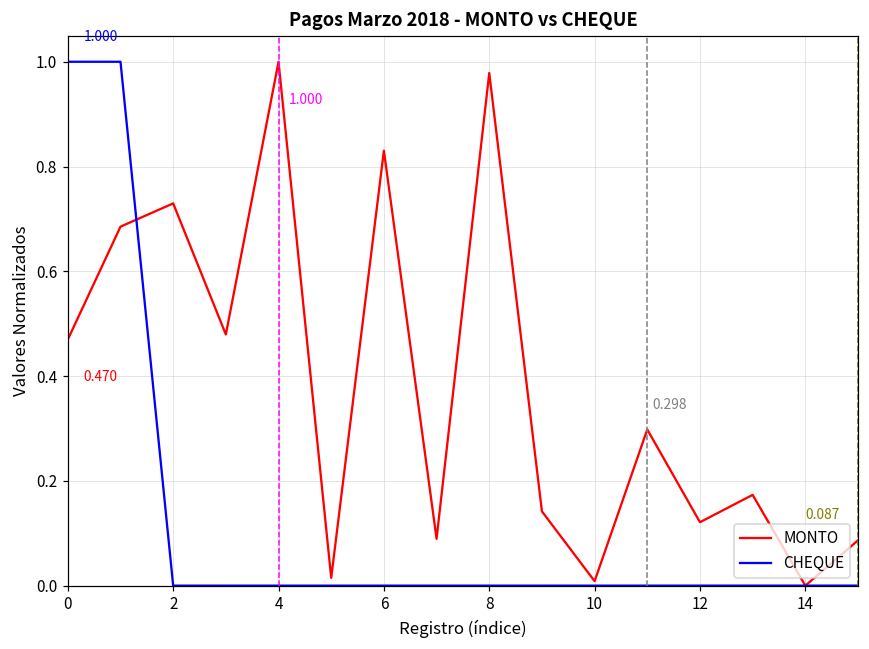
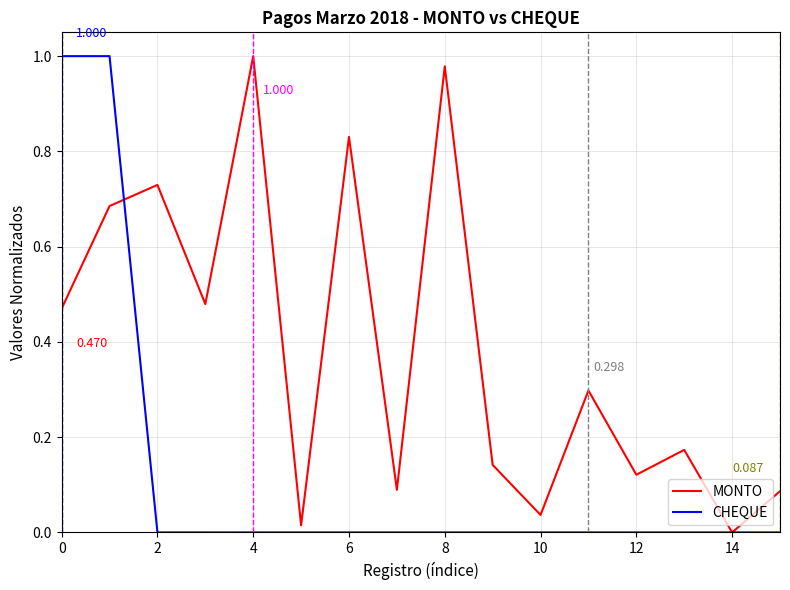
MONTO, 10: 0.01 -> 0.04
